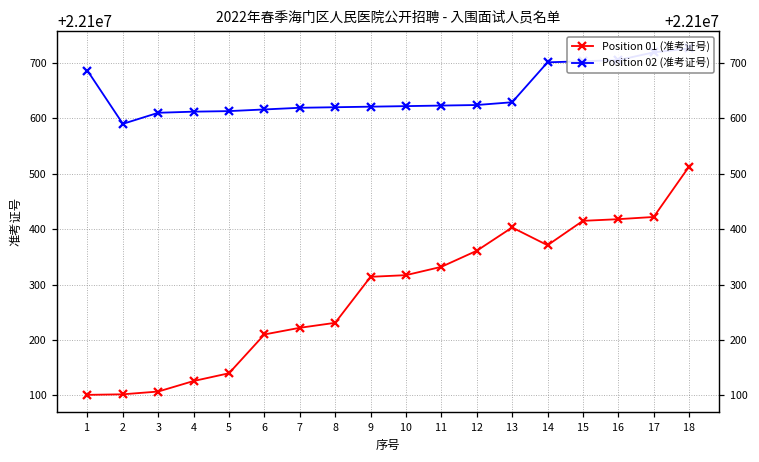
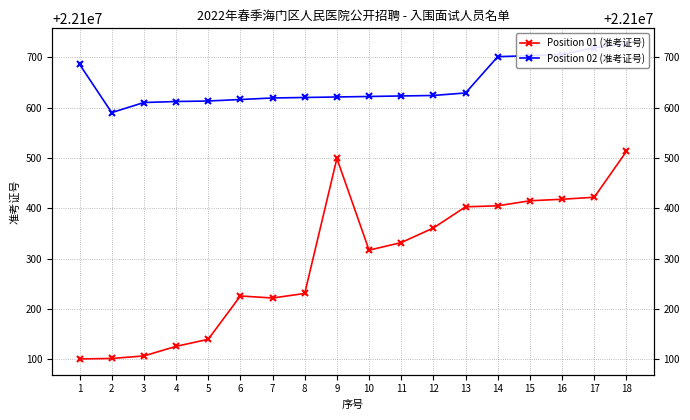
Position 01 (准考证号), 6: 22100210 -> 22100230
Position 01 (准考证号), 9: 22100310 -> 22100500
Position 01 (准考证号), 14: 22100370 -> 22100410
